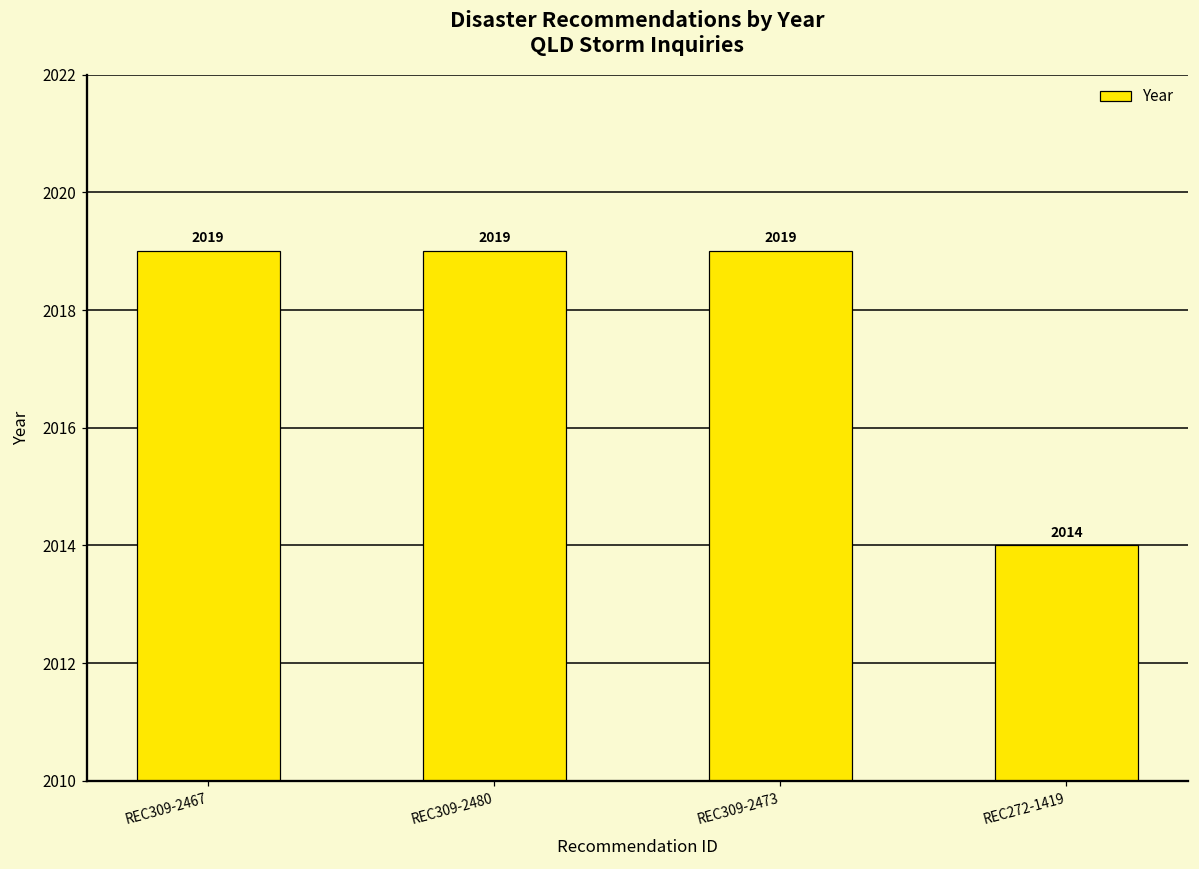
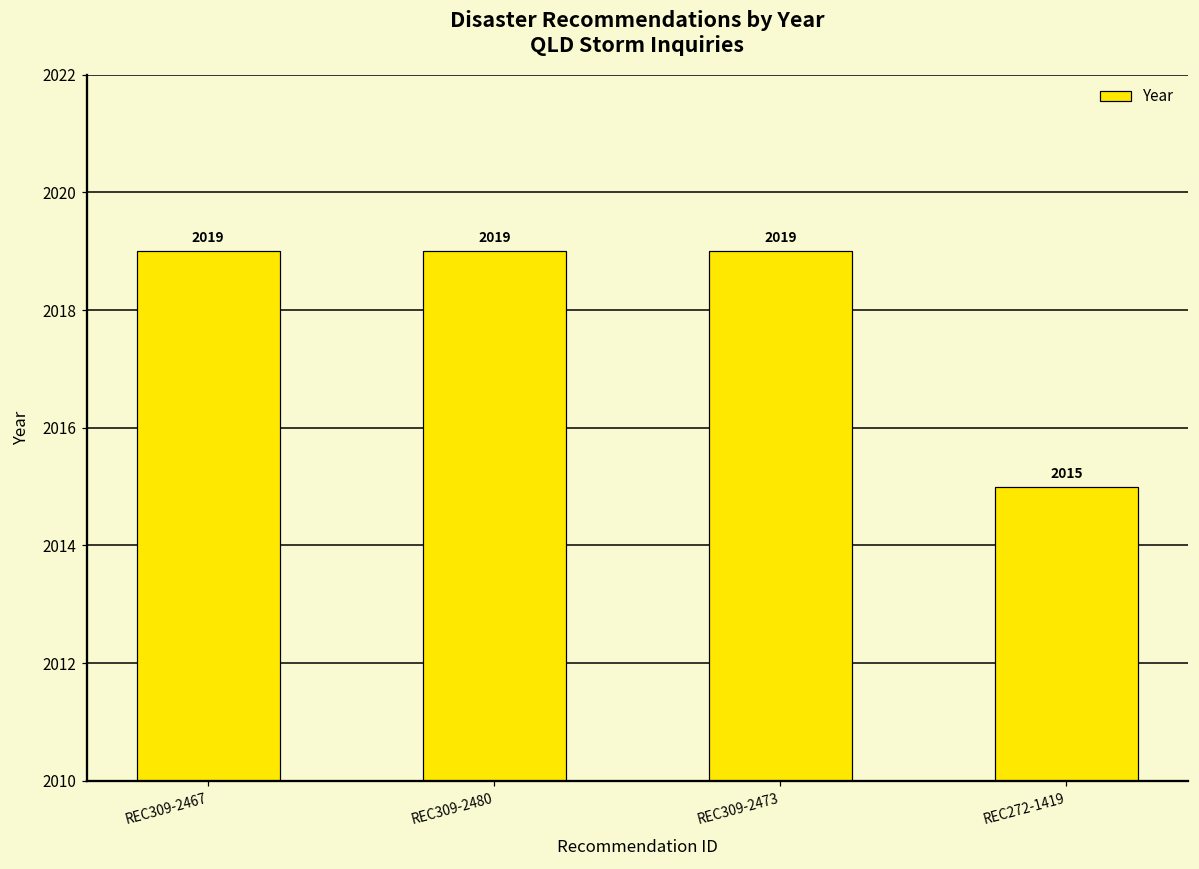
REC272-1419: 2014 -> 2015
